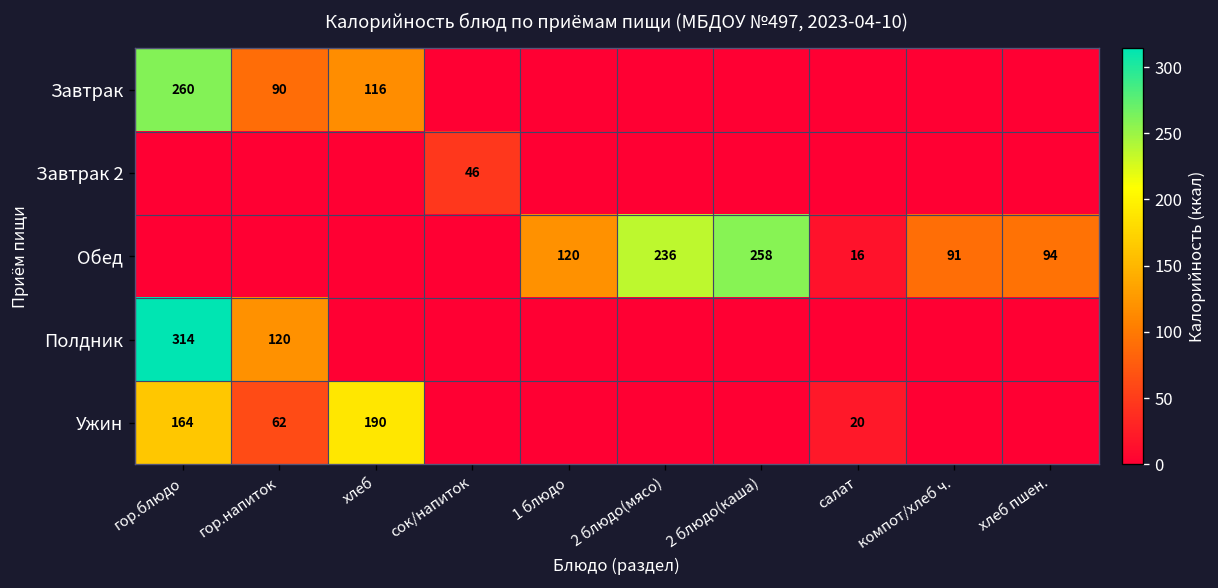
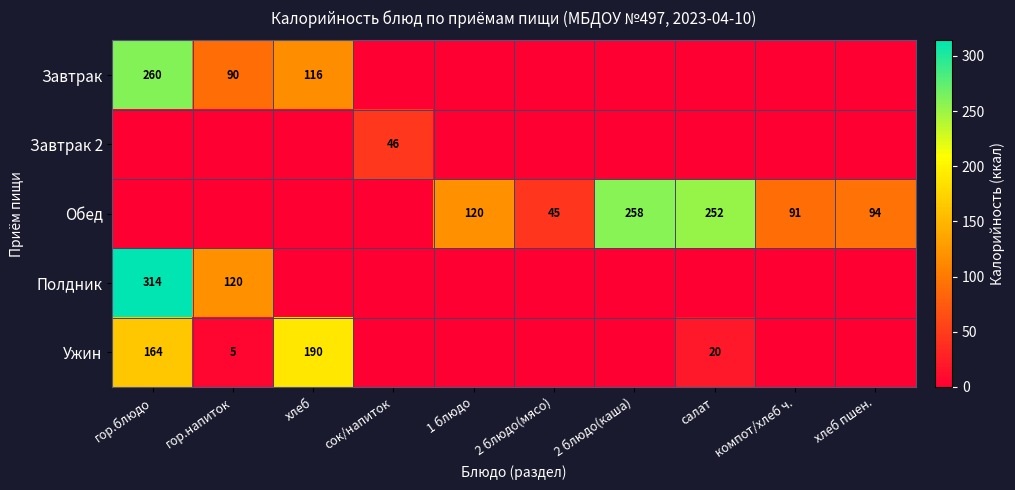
Обед, 2 блюдо(мясо): 236 -> 45
Обед, салат: 16 -> 252
Ужин, гор.напиток: 62 -> 5
